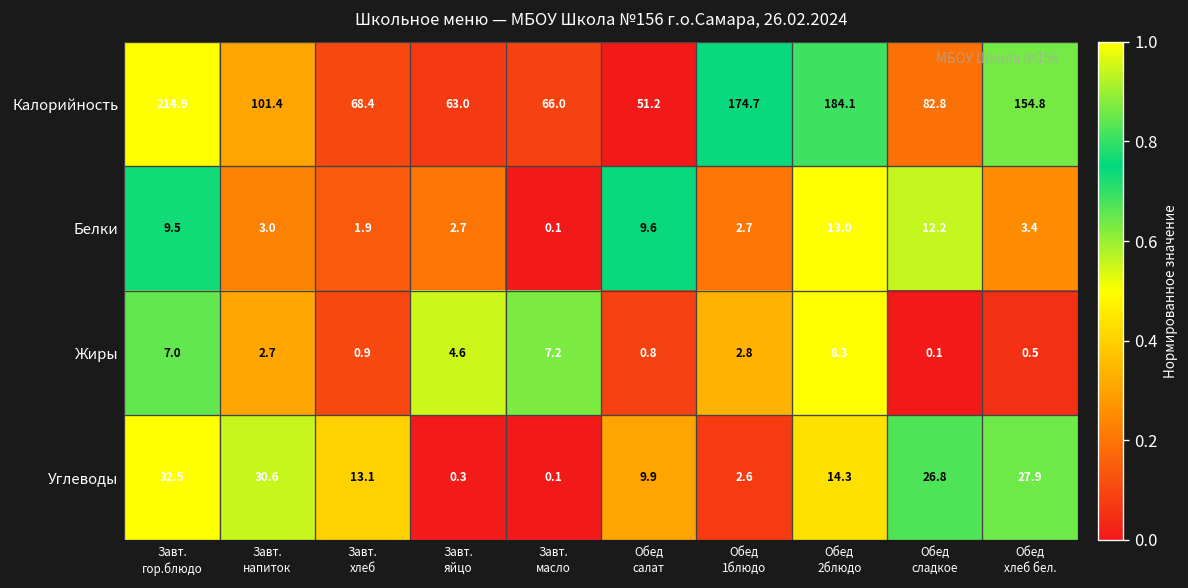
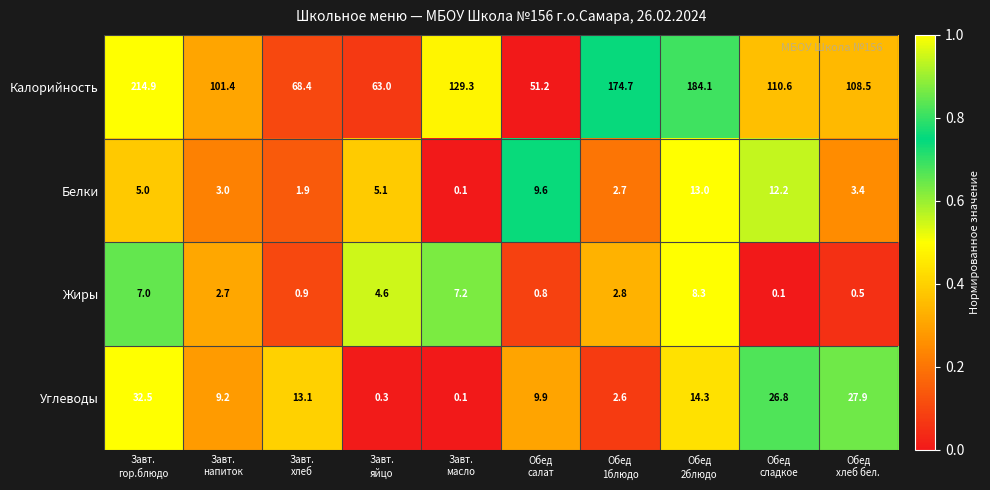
Калорийность, Завт. масло: 66.0 -> 129.3
Калорийность, Обед сладкое: 82.8 -> 110.6
Калорийность, Обед хлеб бел.: 154.8 -> 108.5
Белки, Завт. гор.блюдо: 9.5 -> 5.0
Белки, Завт. яйцо: 2.7 -> 5.1
Углеводы, Завт. напиток: 30.6 -> 9.2
